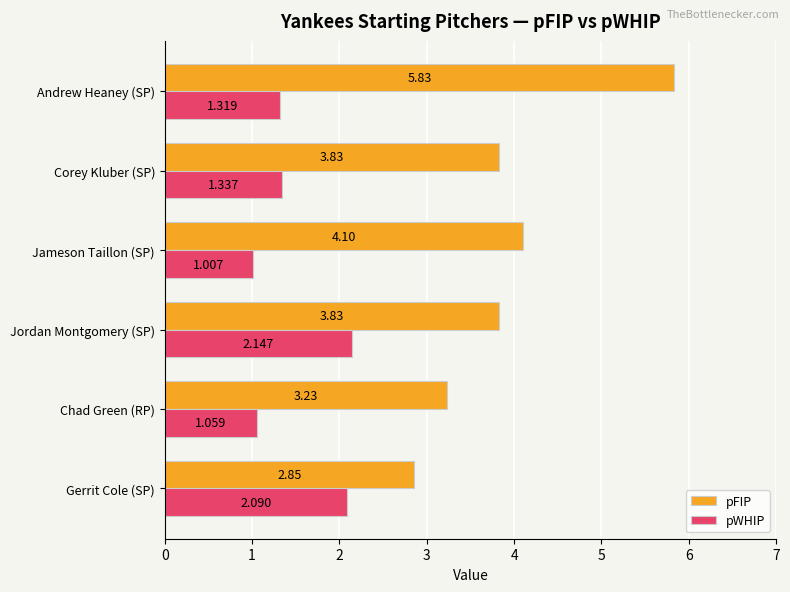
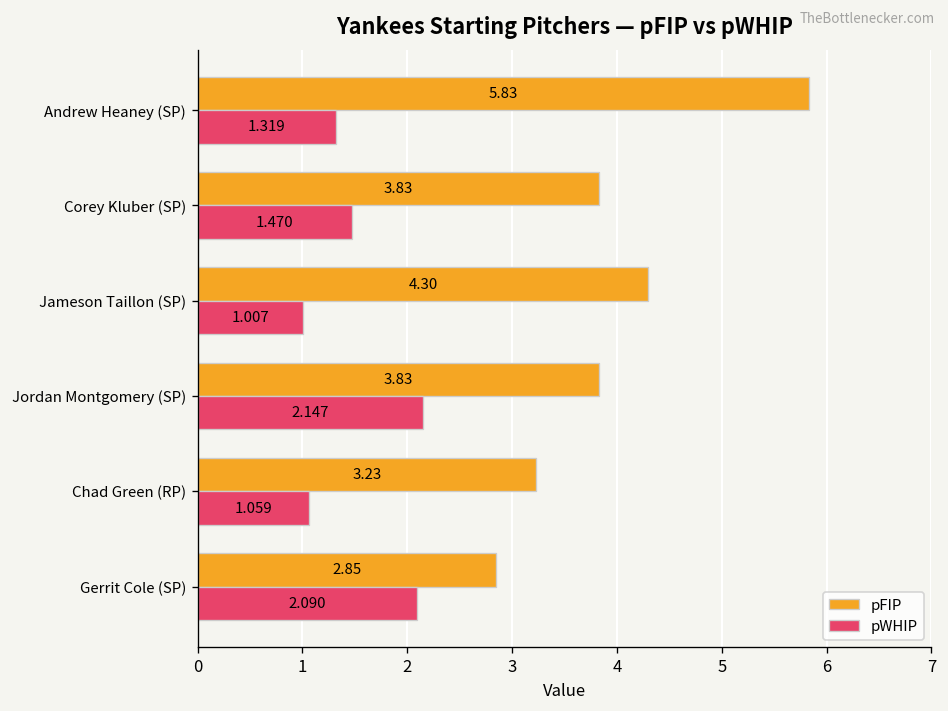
pWHIP, Corey Kluber (SP): 1.337 -> 1.470
pFIP, Jameson Taillon (SP): 4.10 -> 4.30
